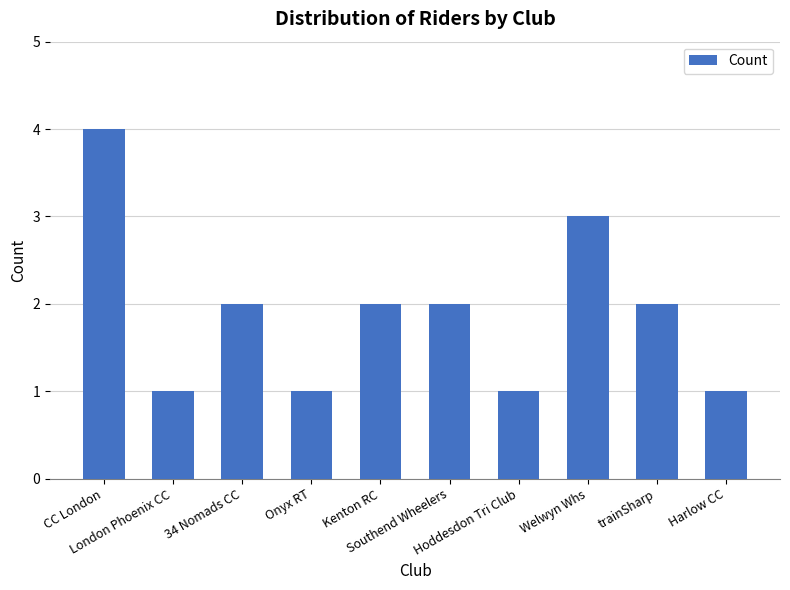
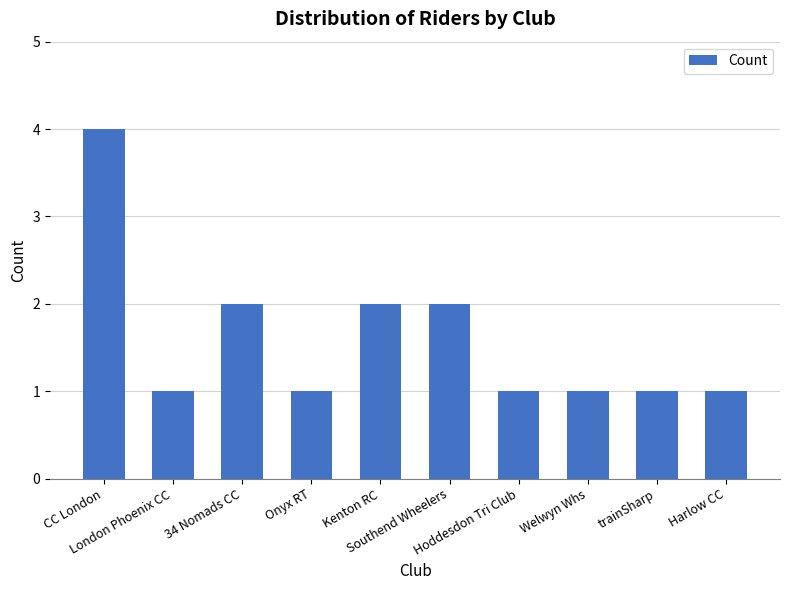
Welwyn Whs: 3 -> 1
trainSharp: 2 -> 1
